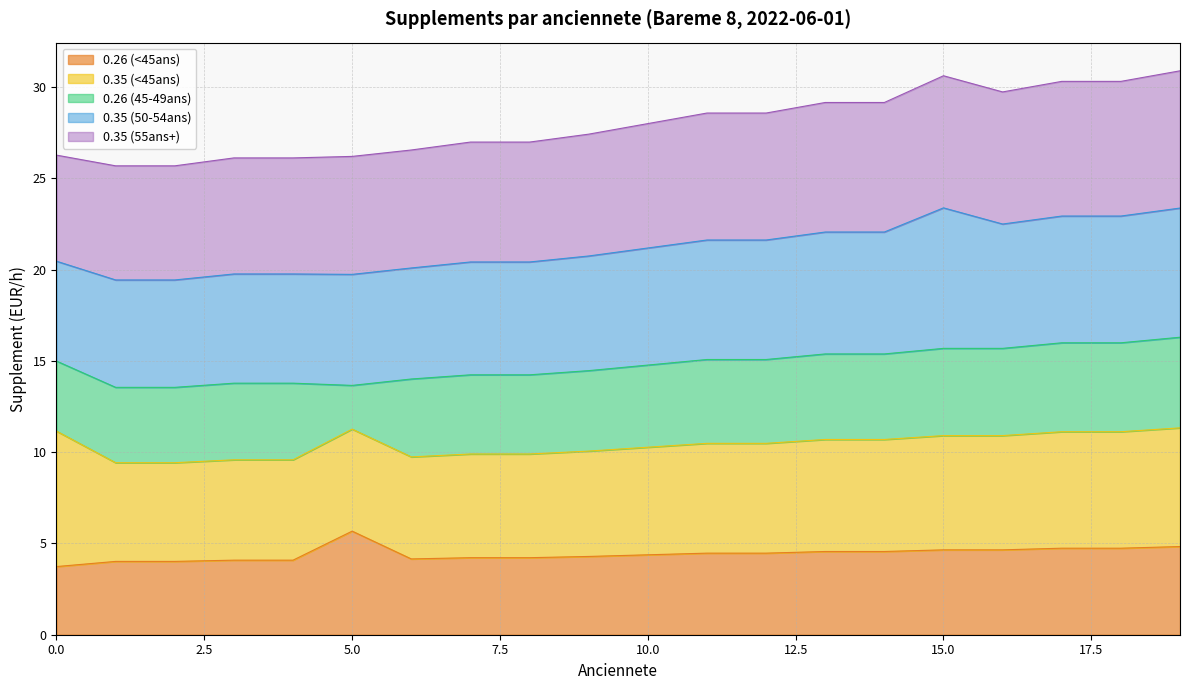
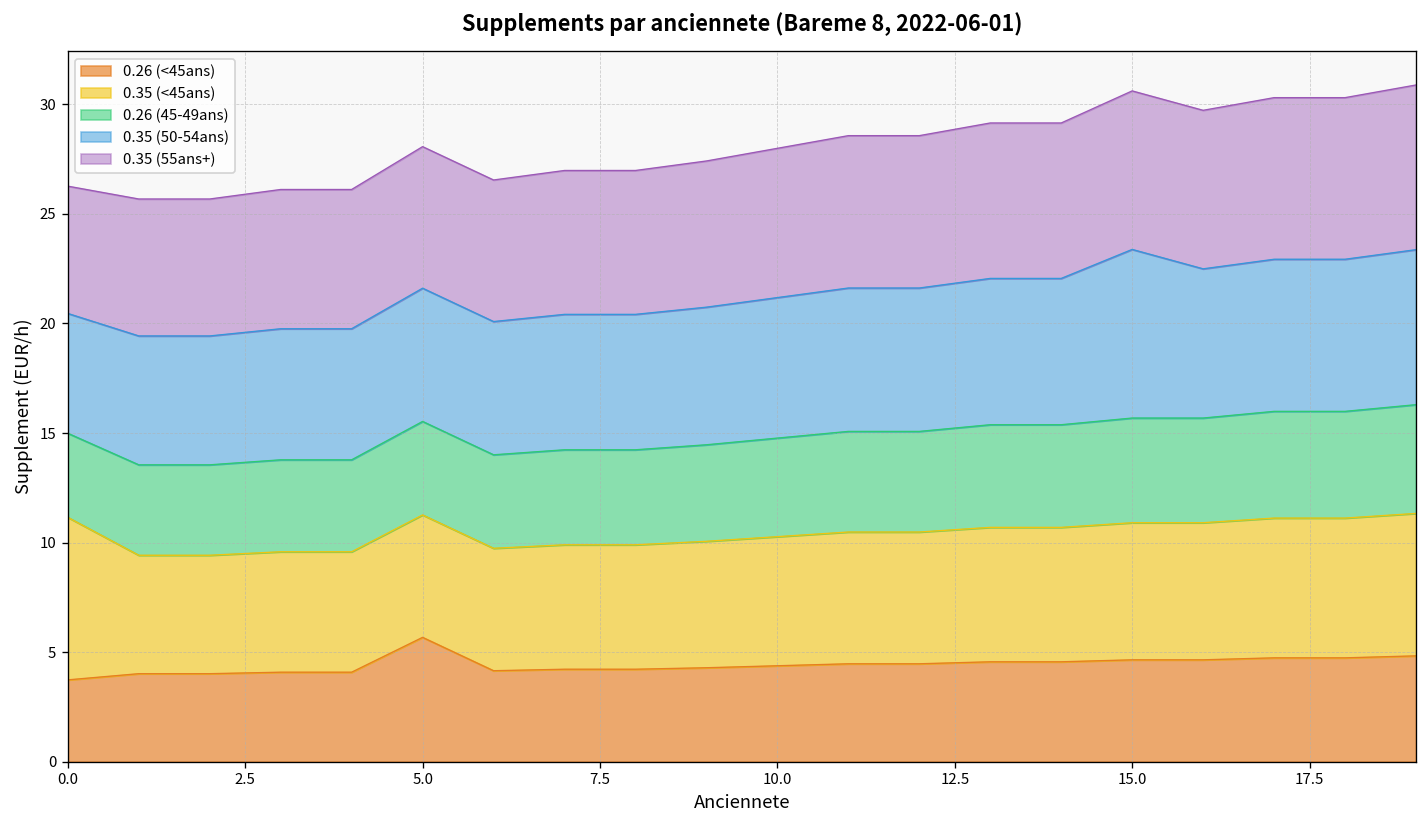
0.26 (45-49ans), 5.0: 2.4 -> 4.3
